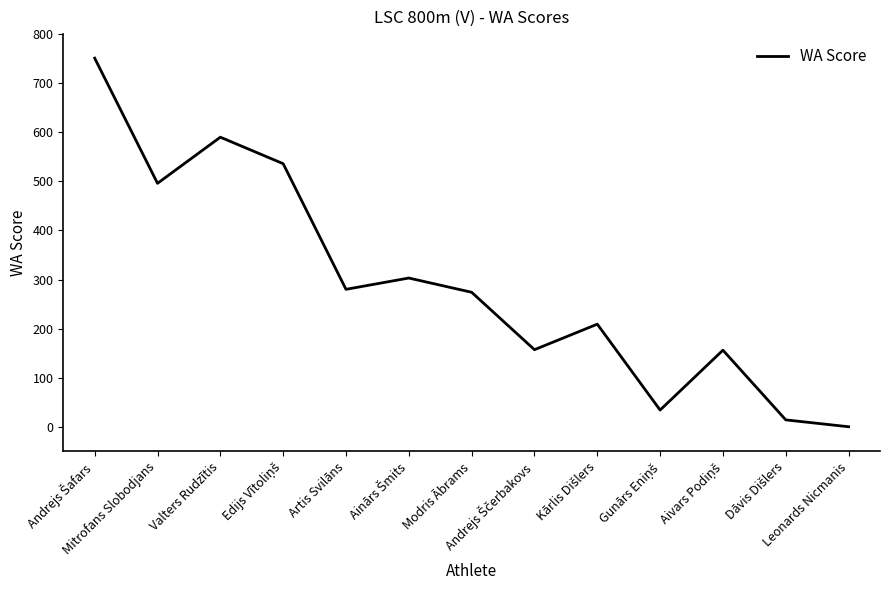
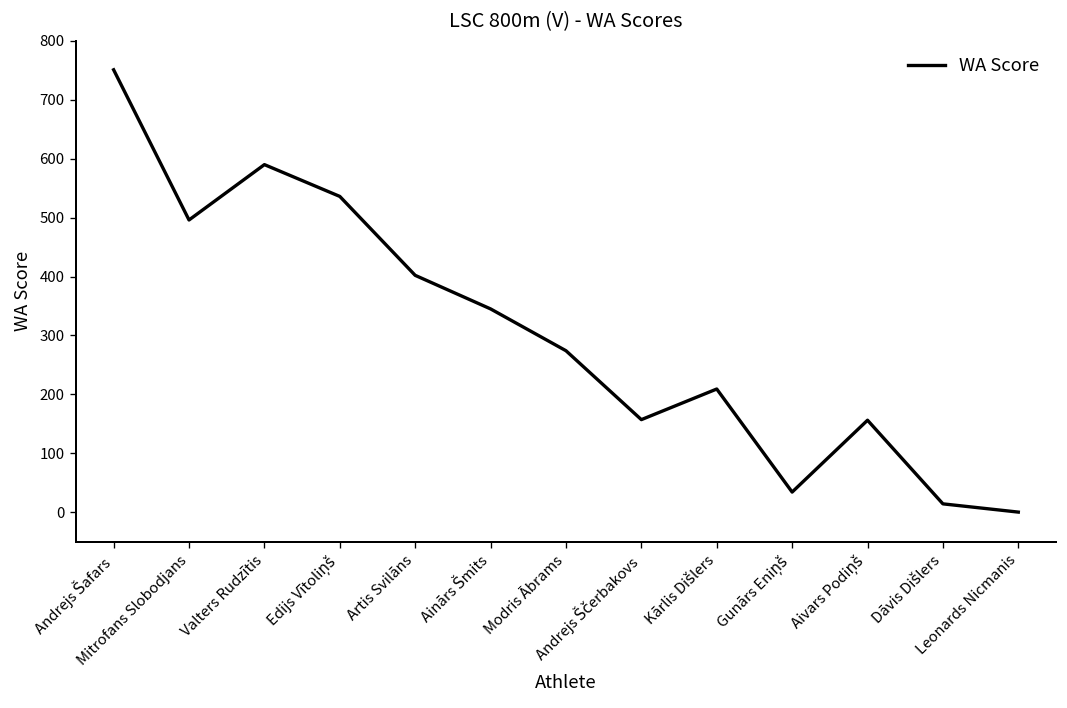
Artis Svilāns: 280 -> 400
Ainārs Šmits: 300 -> 350
